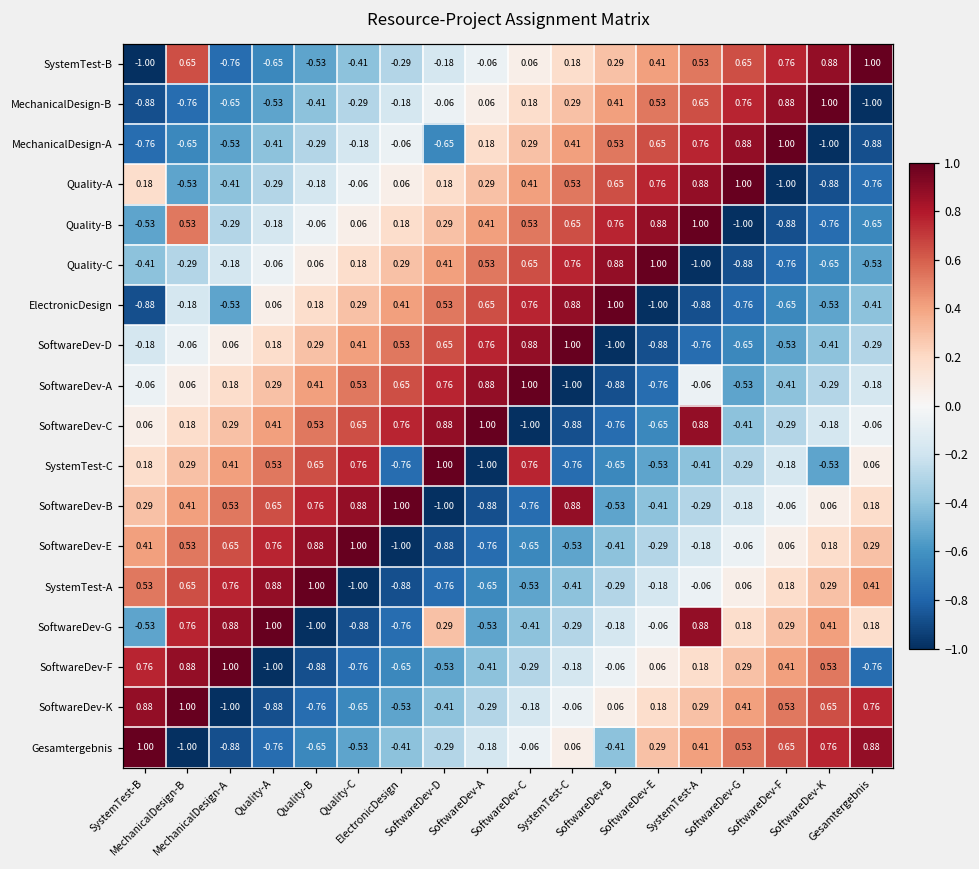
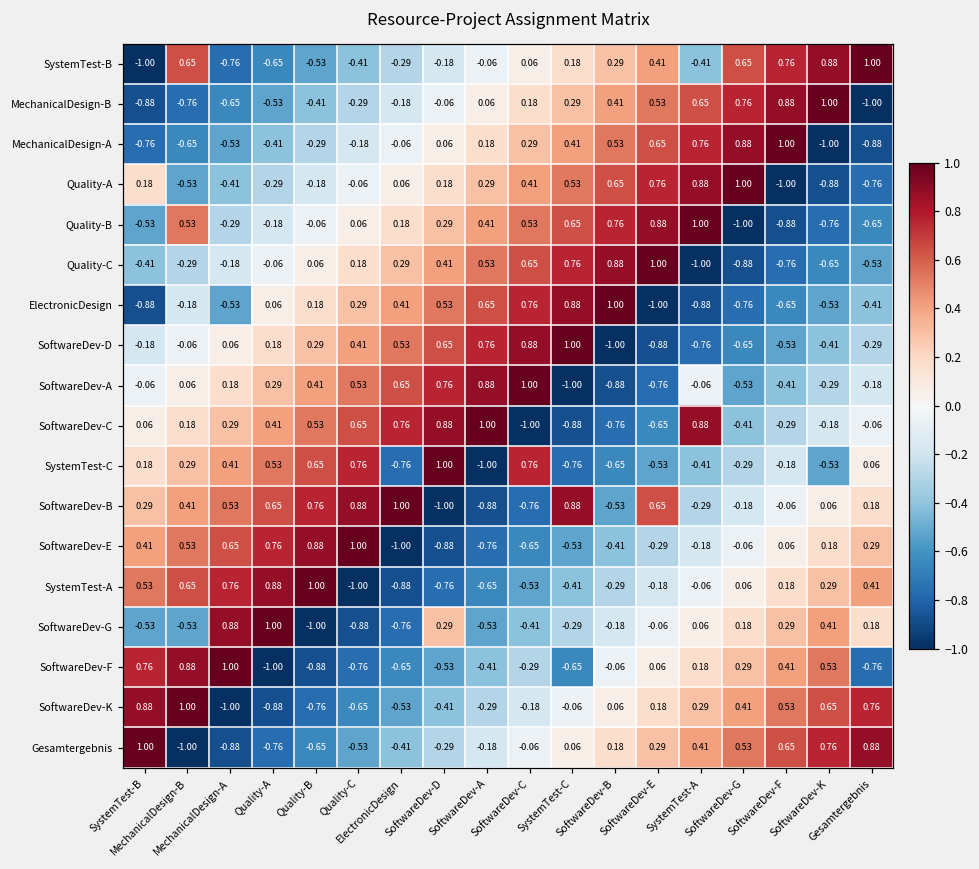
SystemTest-B, SystemTest-A: 0.53 -> -0.41
MechanicalDesign-A, SoftwareDev-D: -0.65 -> 0.06
SoftwareDev-B, SoftwareDev-E: -0.41 -> 0.65
SoftwareDev-G, MechanicalDesign-B: 0.76 -> -0.53
SoftwareDev-G, SystemTest-A: 0.88 -> 0.06
SoftwareDev-F, SystemTest-C: -0.18 -> -0.65
Gesamtergebnis, SoftwareDev-B: -0.41 -> 0.18
